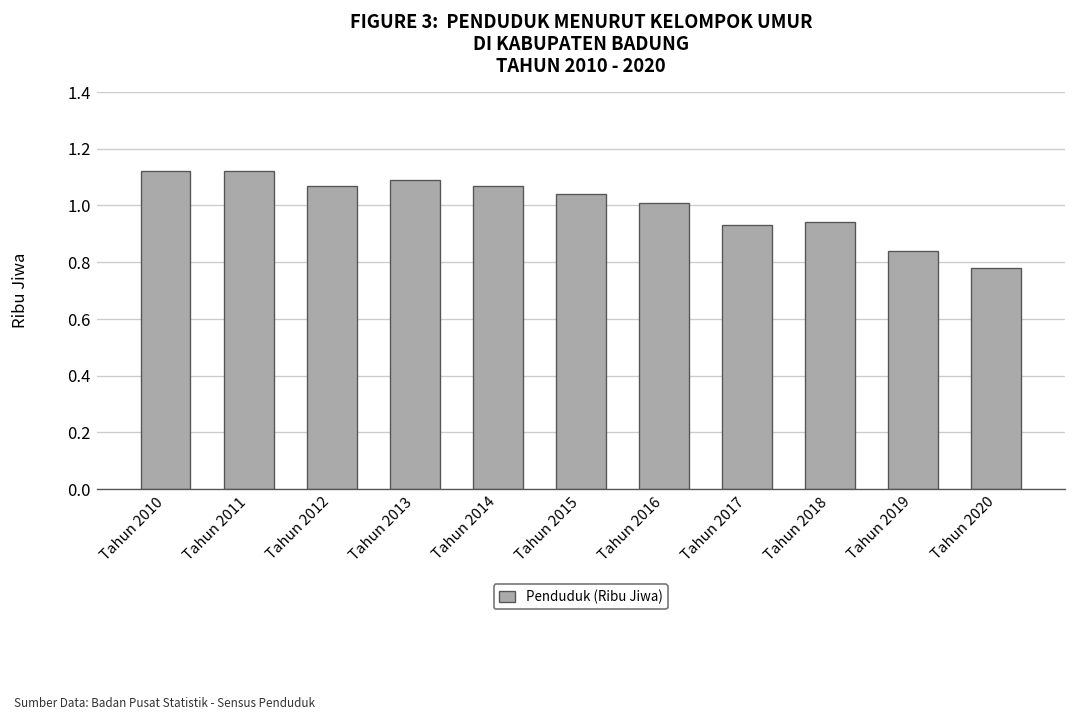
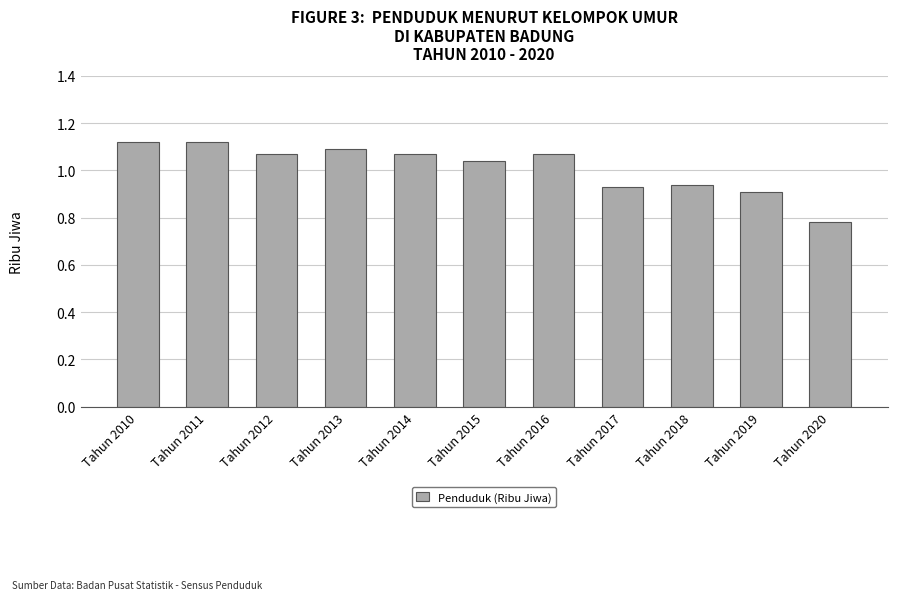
Tahun 2016: 1.01 -> 1.07
Tahun 2019: 0.84 -> 0.91
